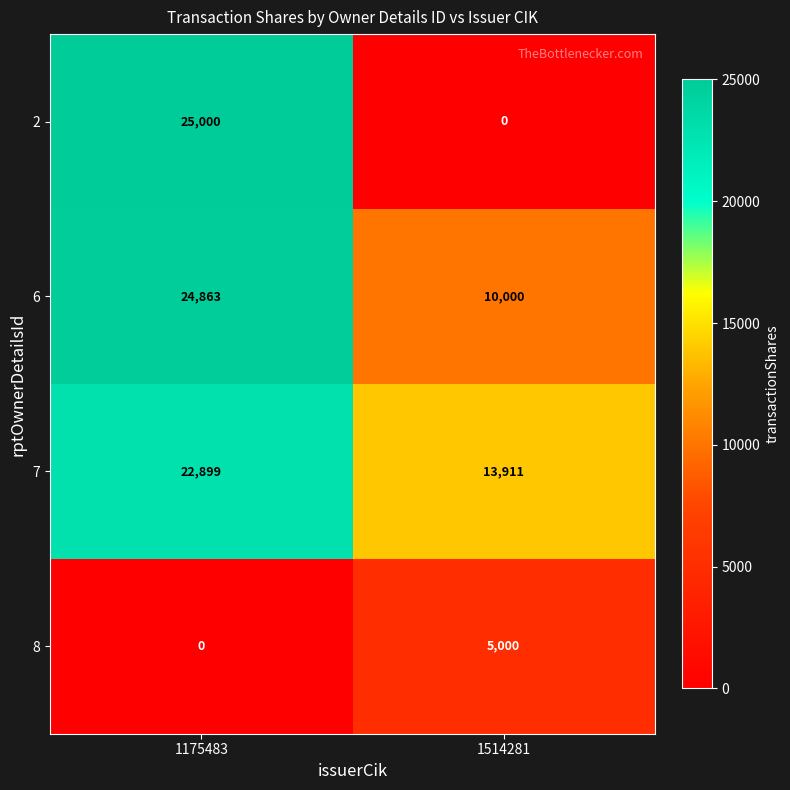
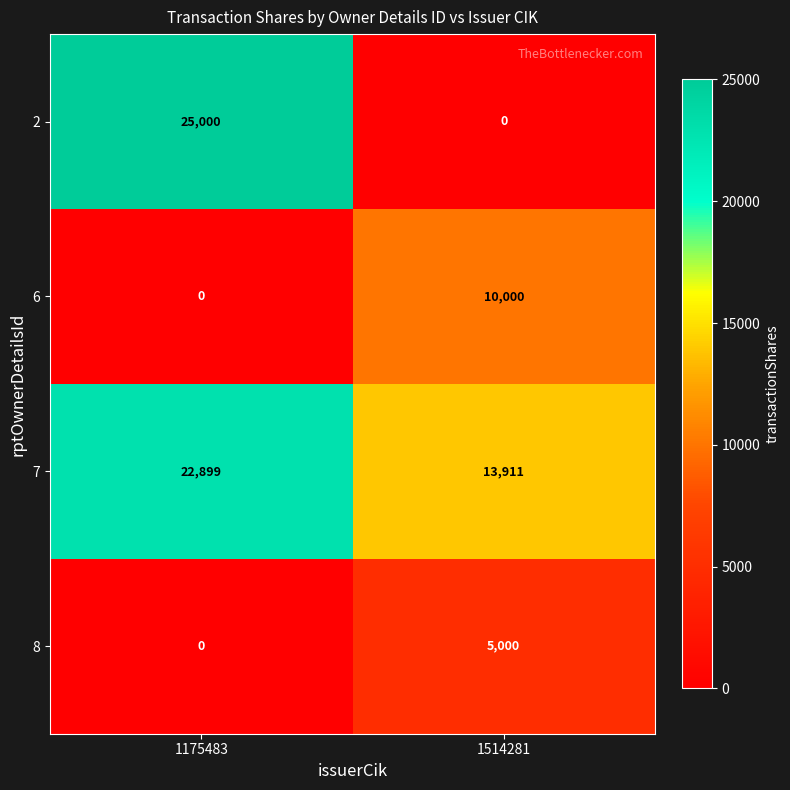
6, 1175483: 24,863 -> 0
